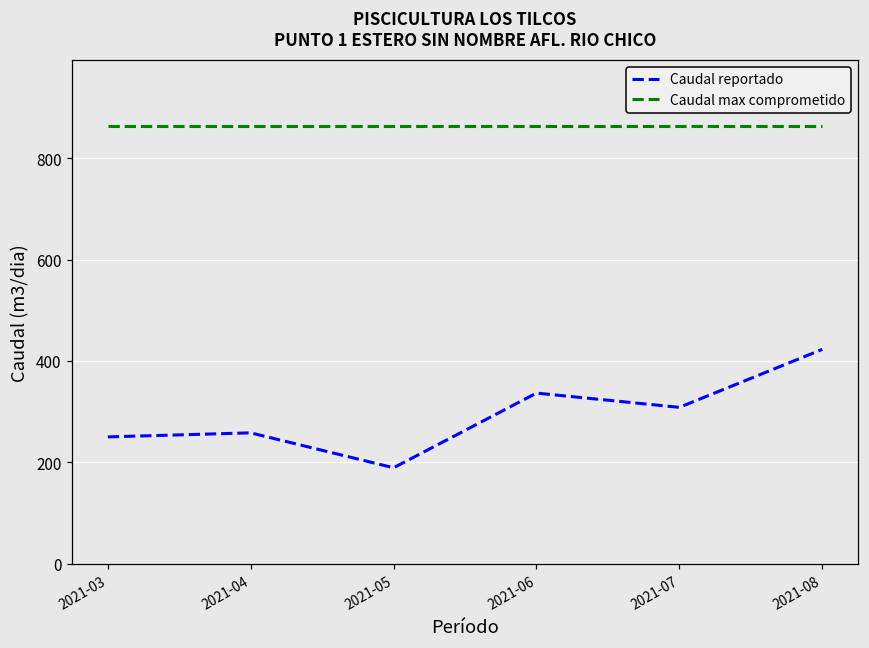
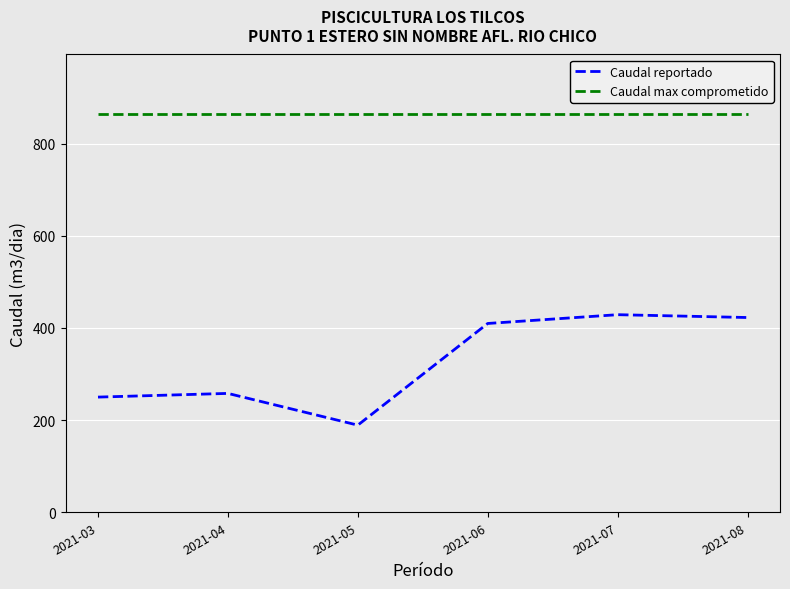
Caudal reportado, 2021-06: 340 -> 410
Caudal reportado, 2021-07: 310 -> 430
